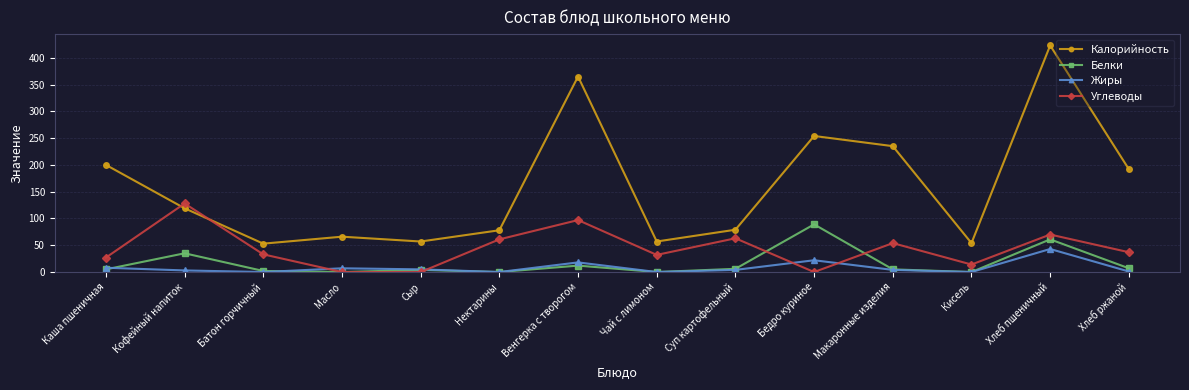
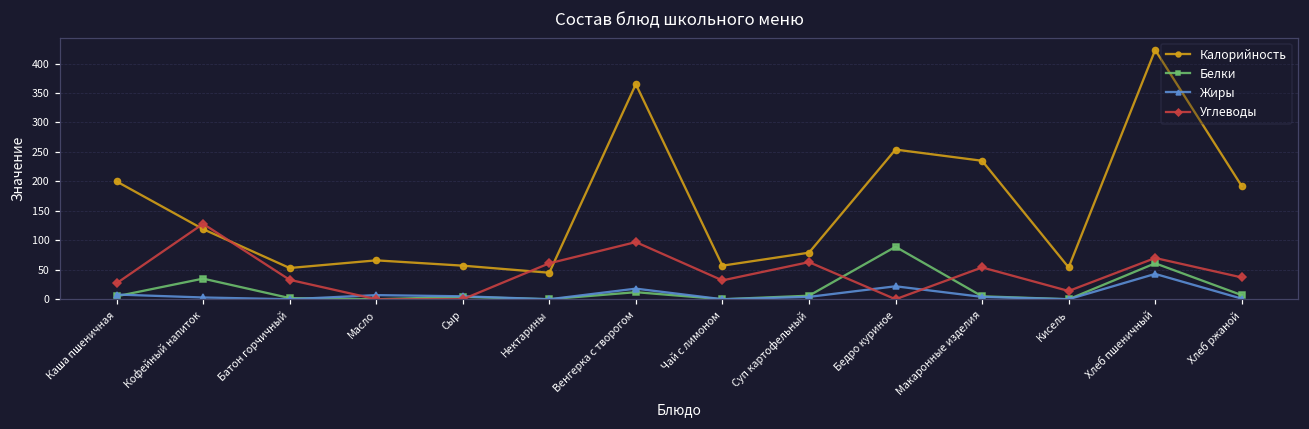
Калорийность, Нектарины: 80 -> 50
